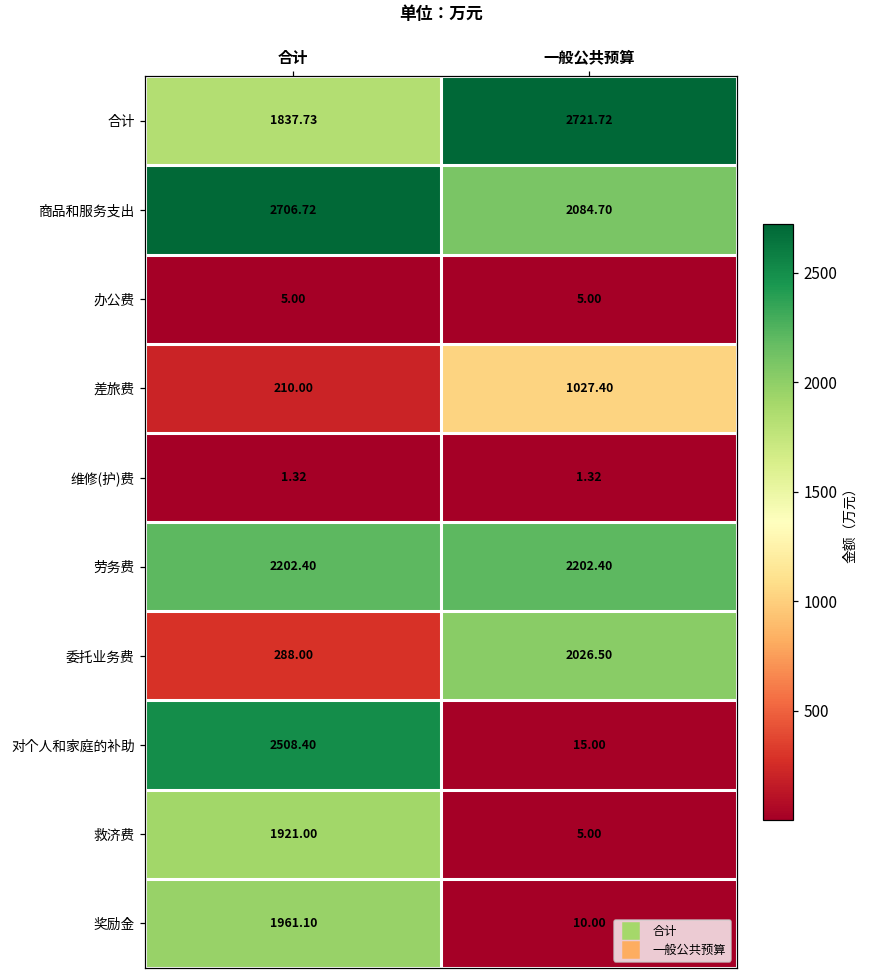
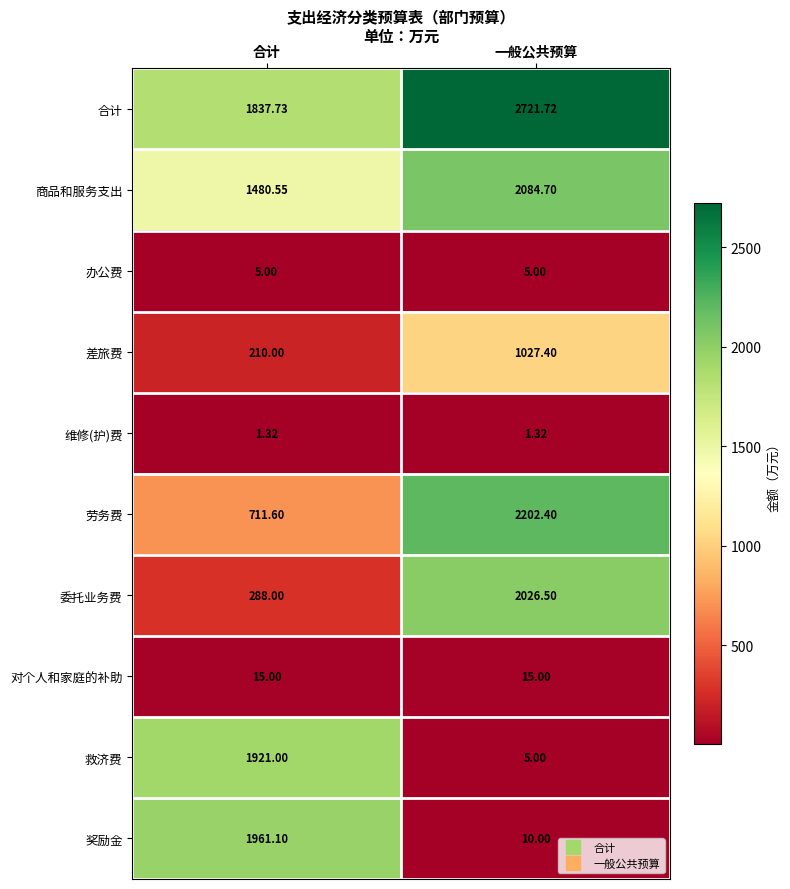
商品和服务支出, 合计: 2706.72 -> 1480.55
劳务费, 合计: 2202.40 -> 711.60
对个人和家庭的补助, 合计: 2508.40 -> 15.00
